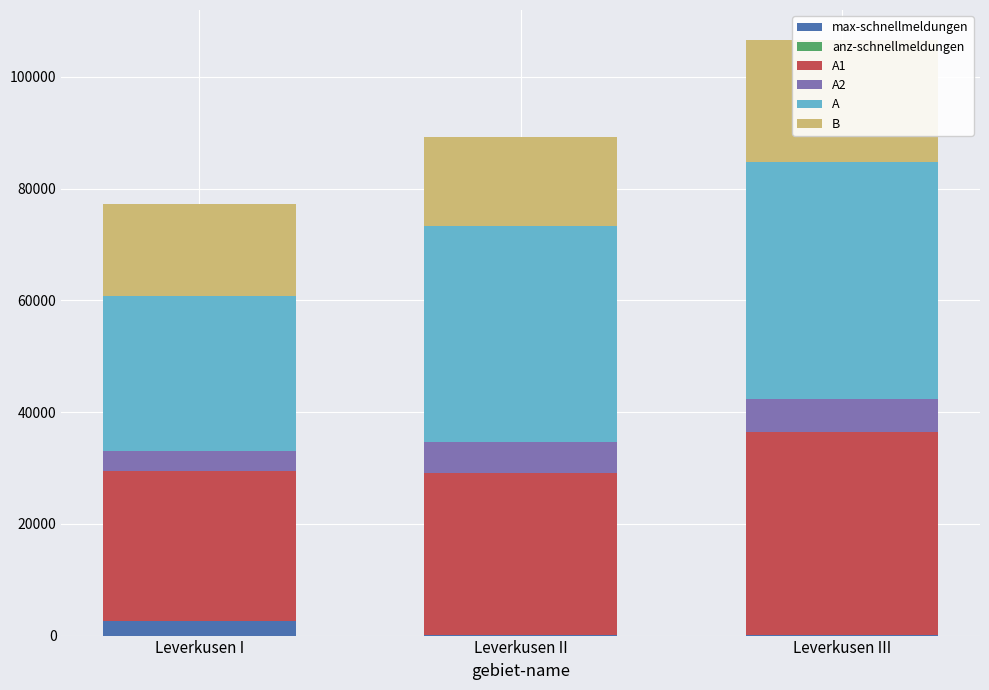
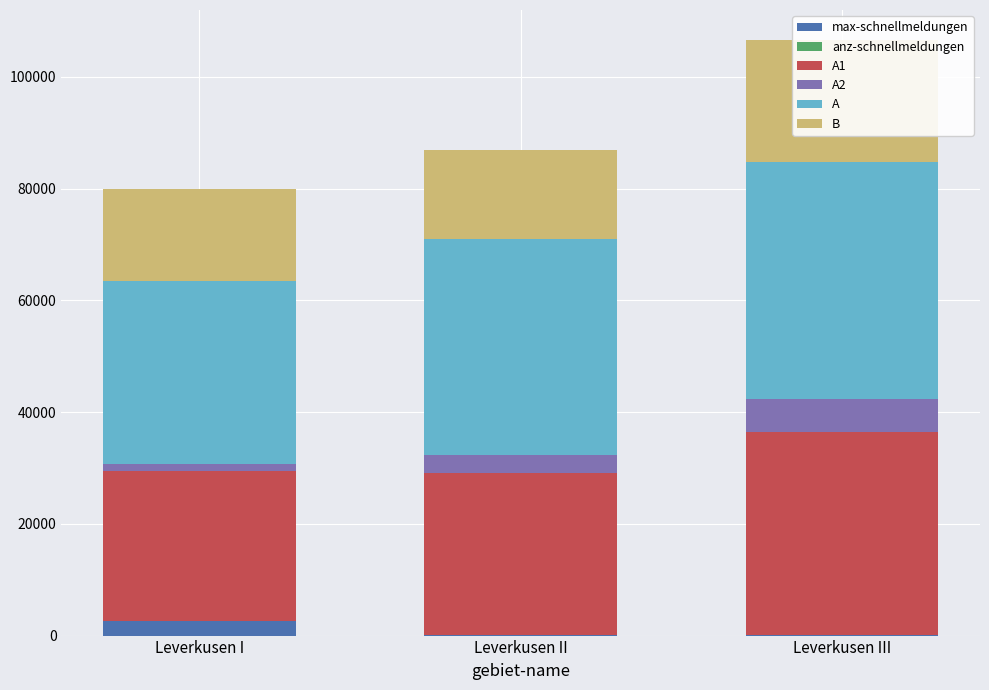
A2, Leverkusen I: 4000 -> 1000
A, Leverkusen I: 28000 -> 33000
A2, Leverkusen II: 5000 -> 3000
